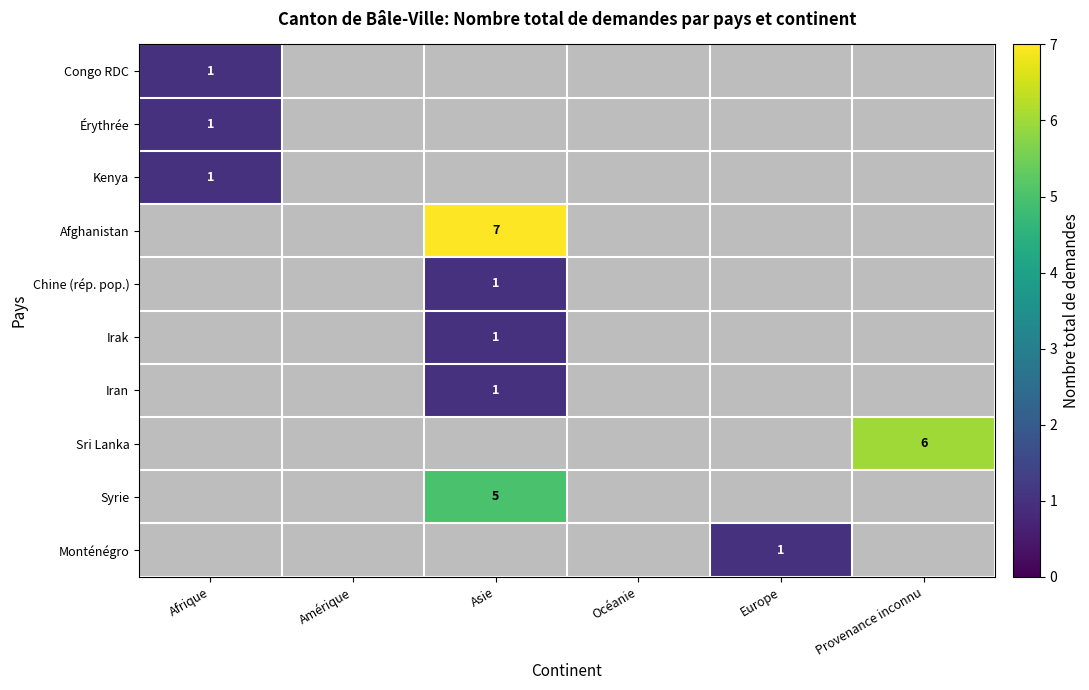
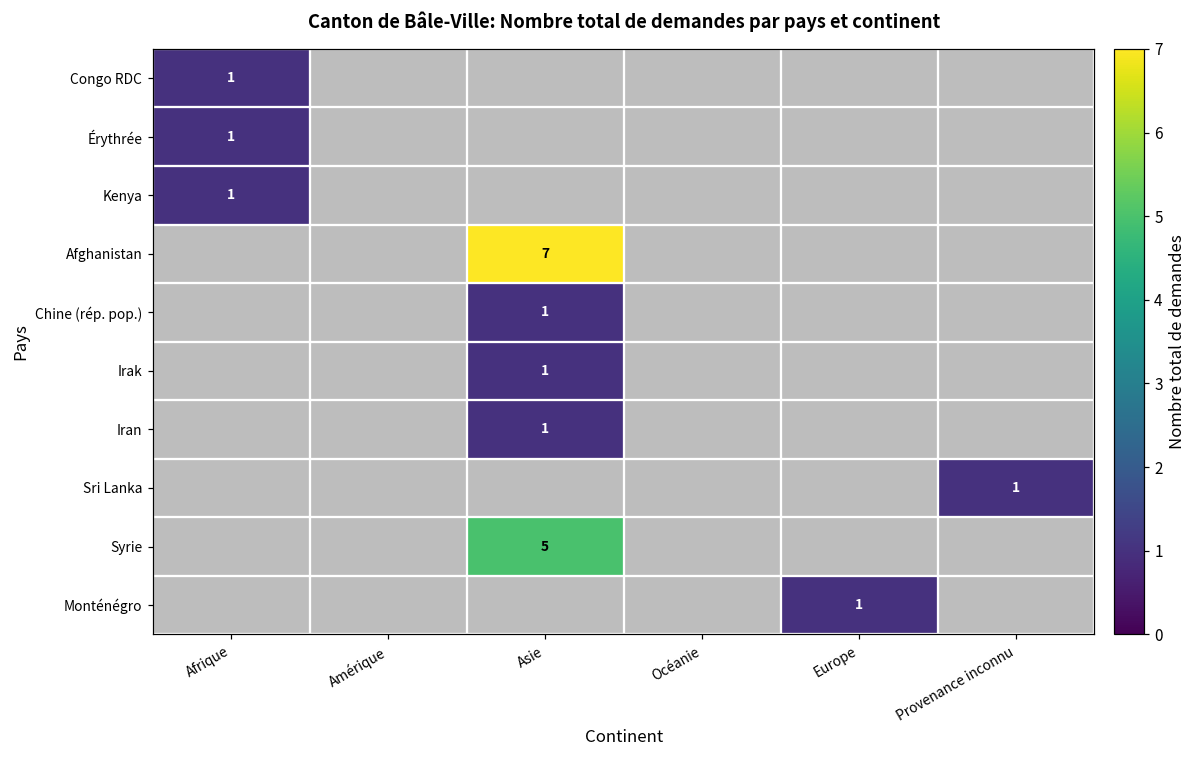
Sri Lanka, Provenance inconnu: 6 -> 1
